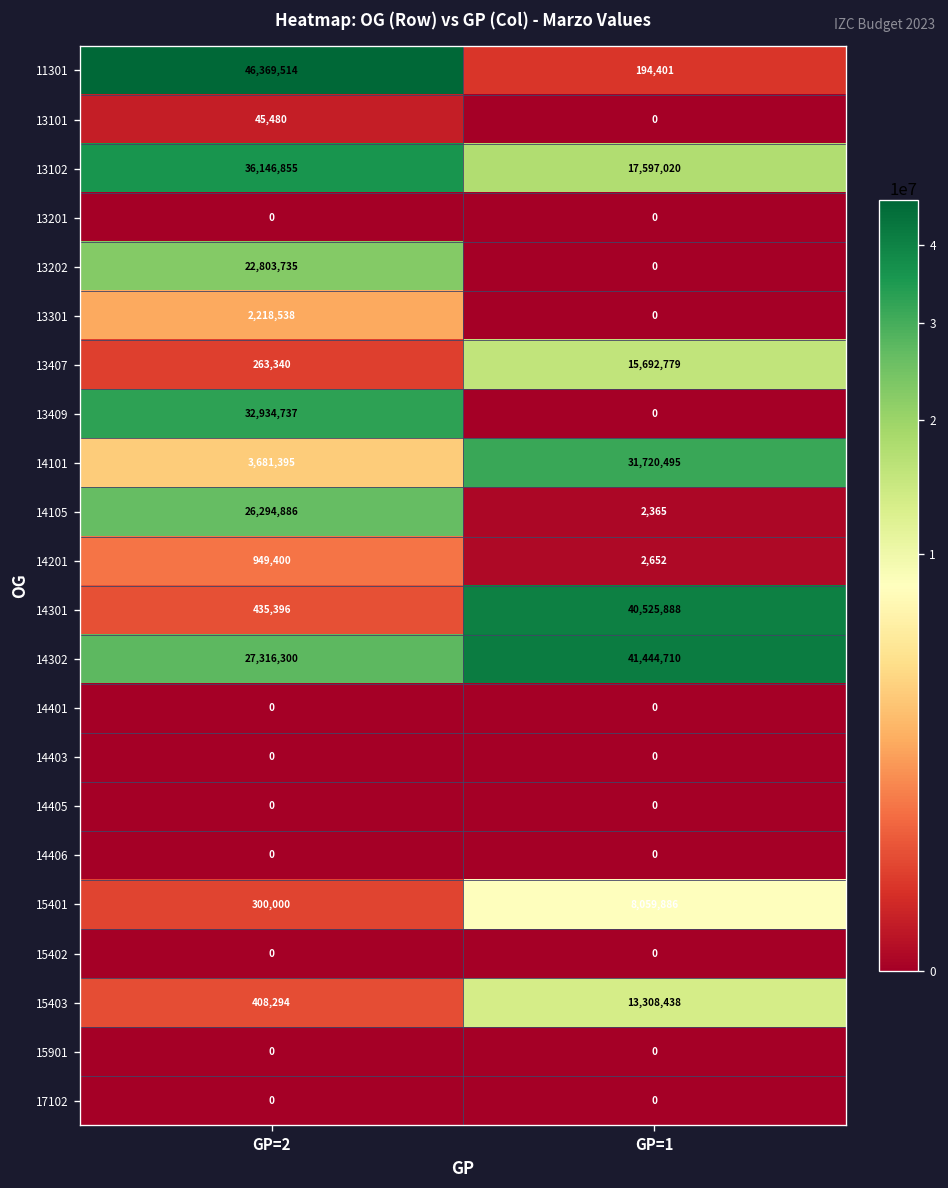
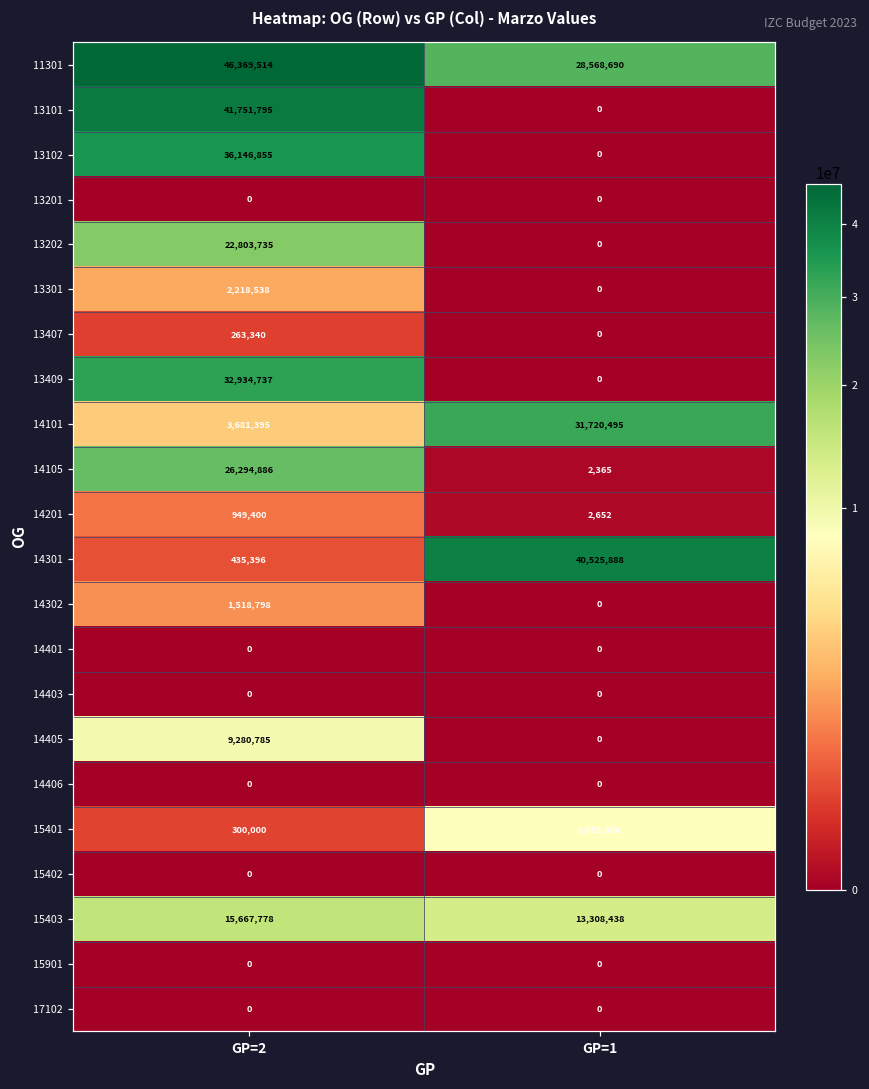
11301, GP=1: 194,401 -> 28,568,690
13101, GP=2: 45,480 -> 41,751,795
13102, GP=1: 17,597,020 -> 0
13407, GP=1: 15,692,779 -> 0
14302, GP=2: 27,316,300 -> 1,518,798
14302, GP=1: 41,444,710 -> 0
14405, GP=2: 0 -> 9,280,785
15403, GP=2: 408,294 -> 15,667,778
